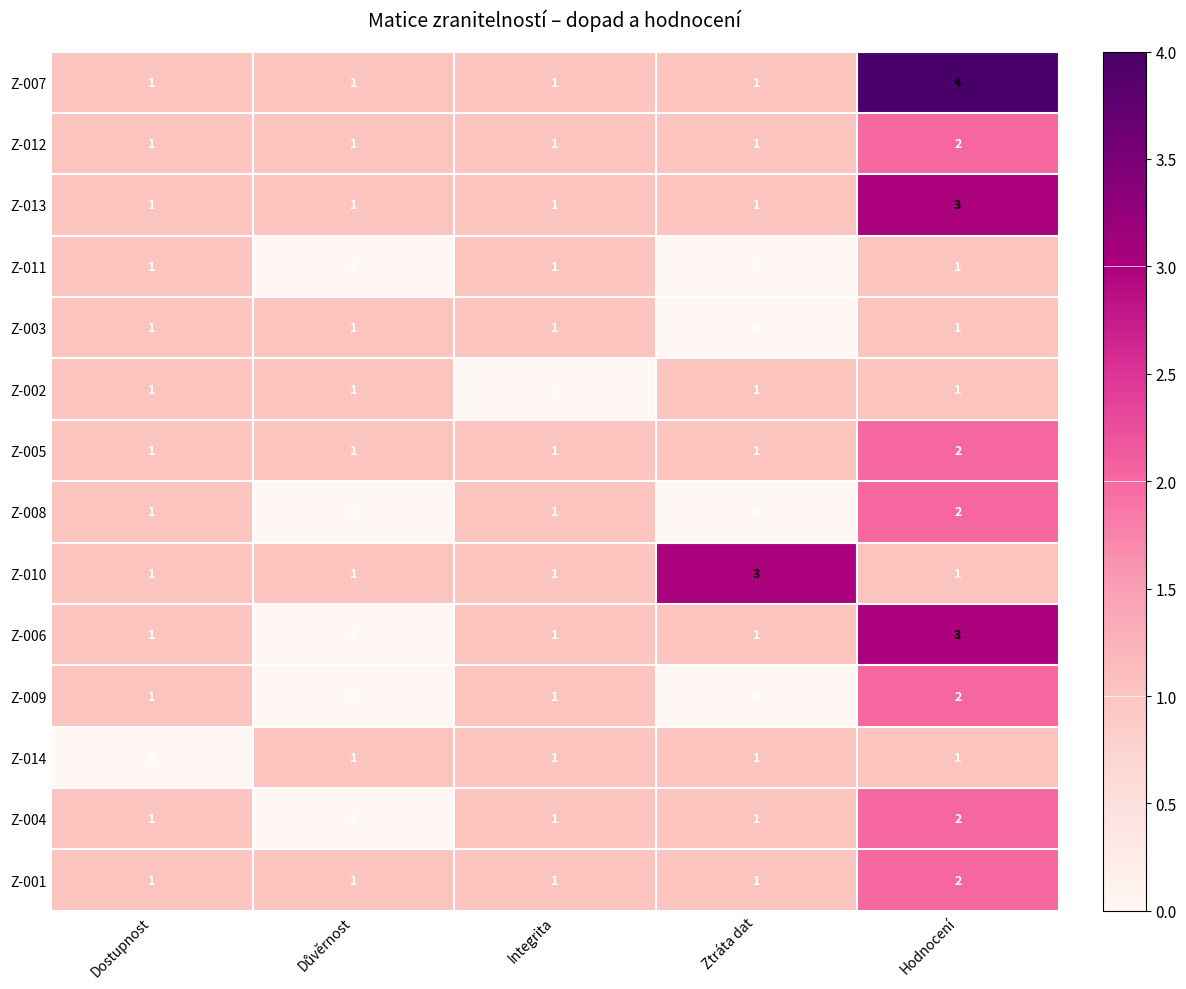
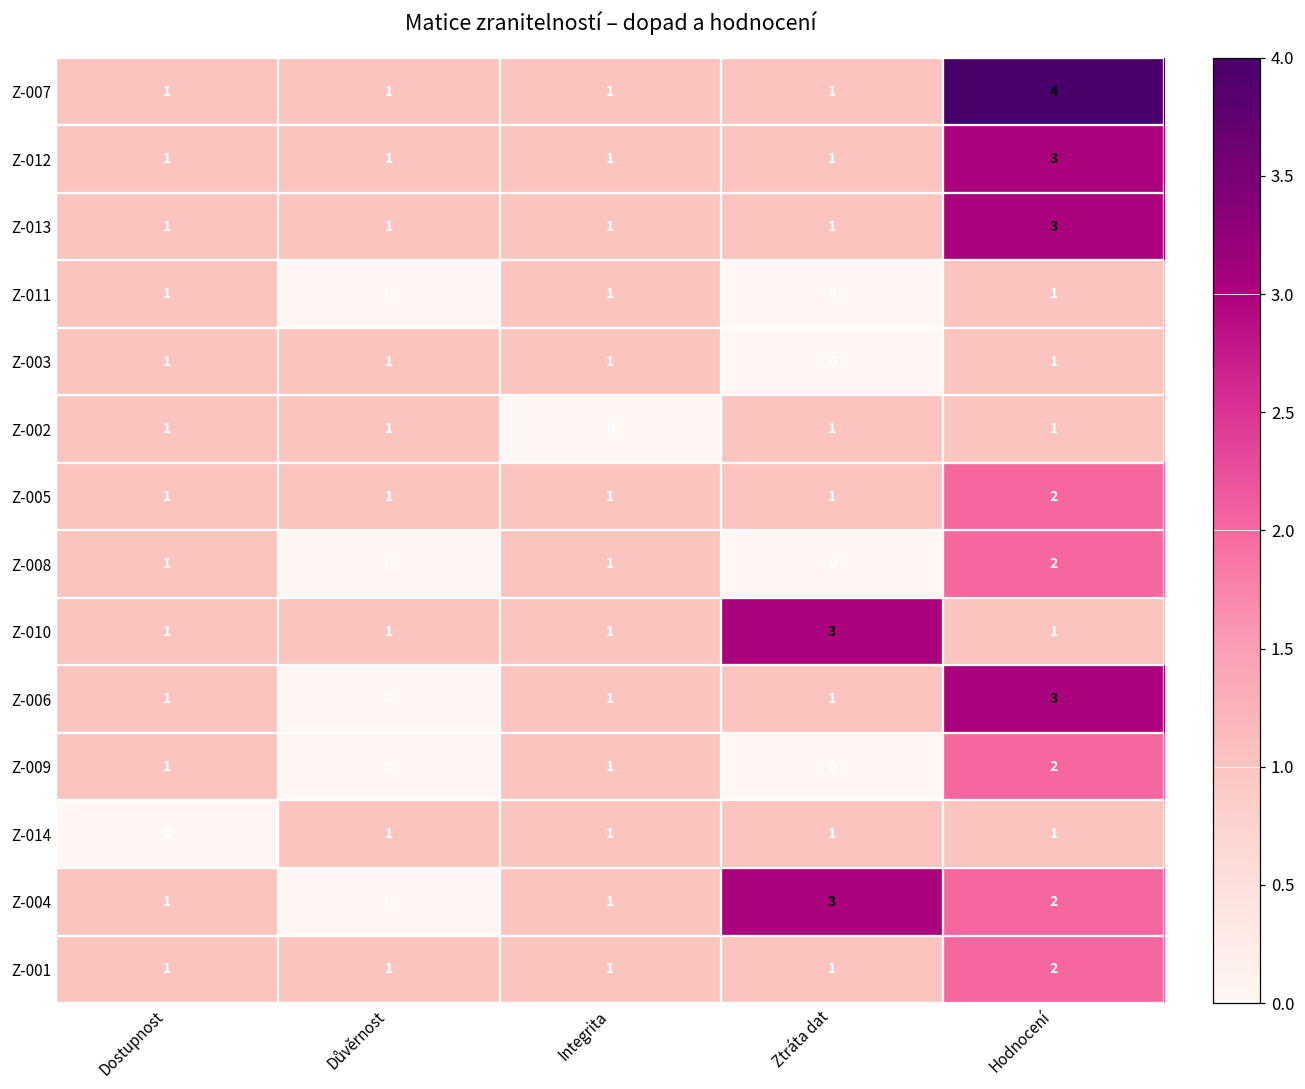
Z-012, Hodnocení: 2 -> 3
Z-004, Ztráta dat: 1 -> 3
